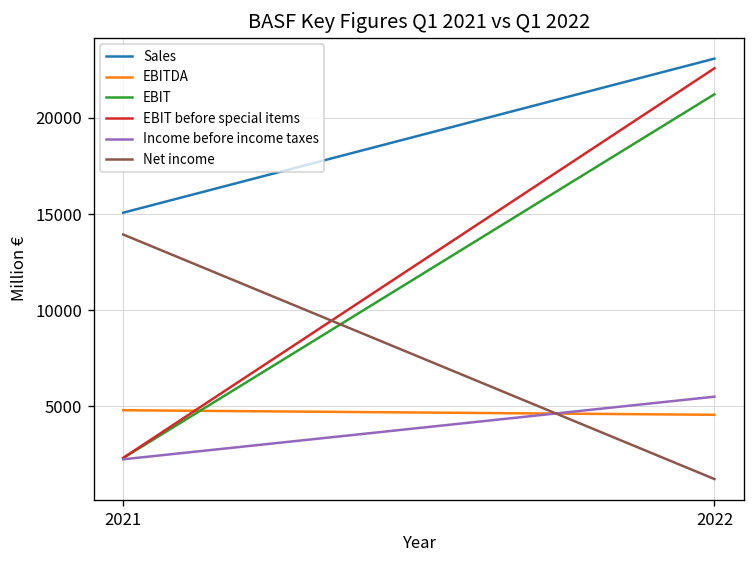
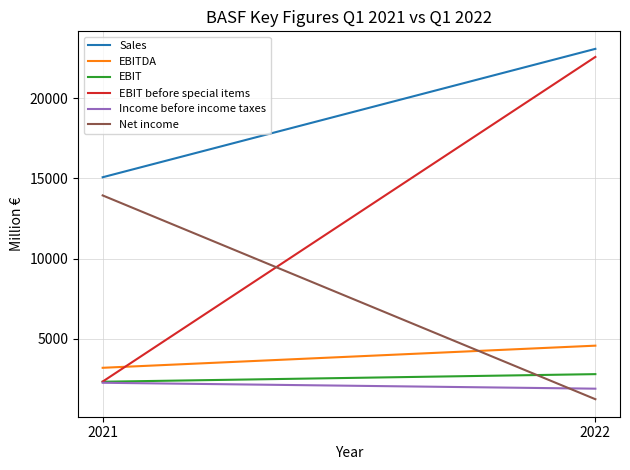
EBITDA, 2021: 4800 -> 3200
EBIT, 2022: 21200 -> 2800
Income before income taxes, 2022: 5500 -> 1900
